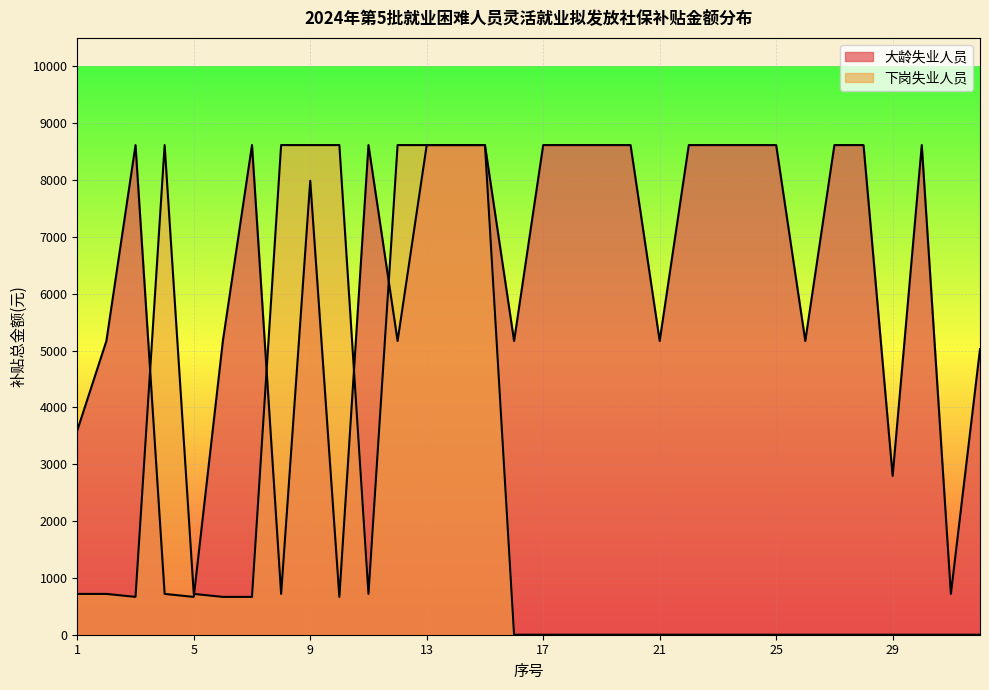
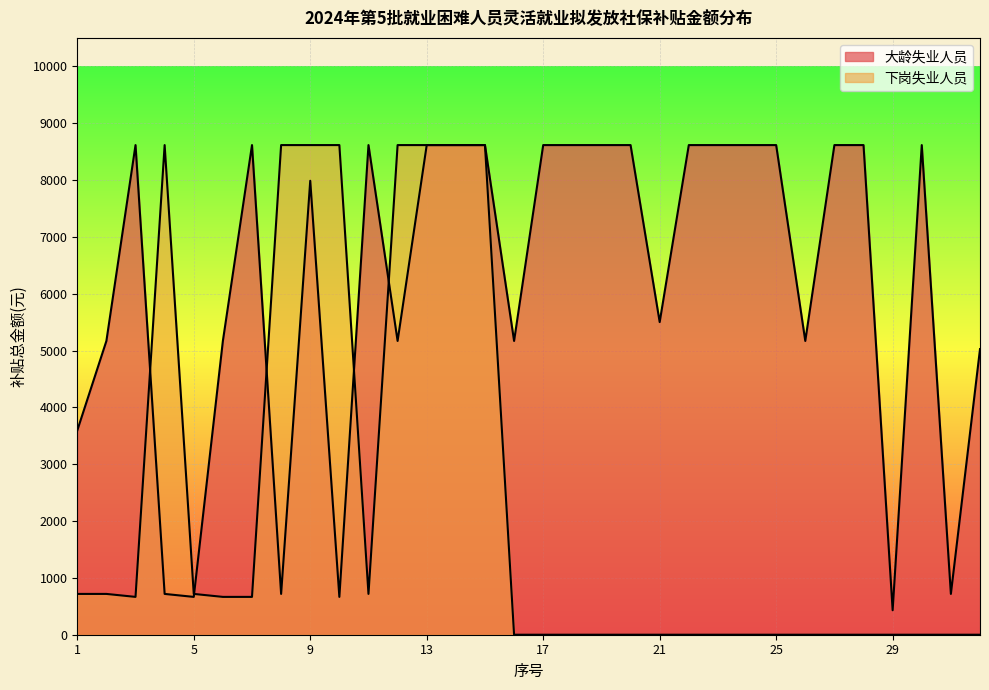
大龄失业人员, 21: 5200 -> 5500
大龄失业人员, 29: 2800 -> 400
